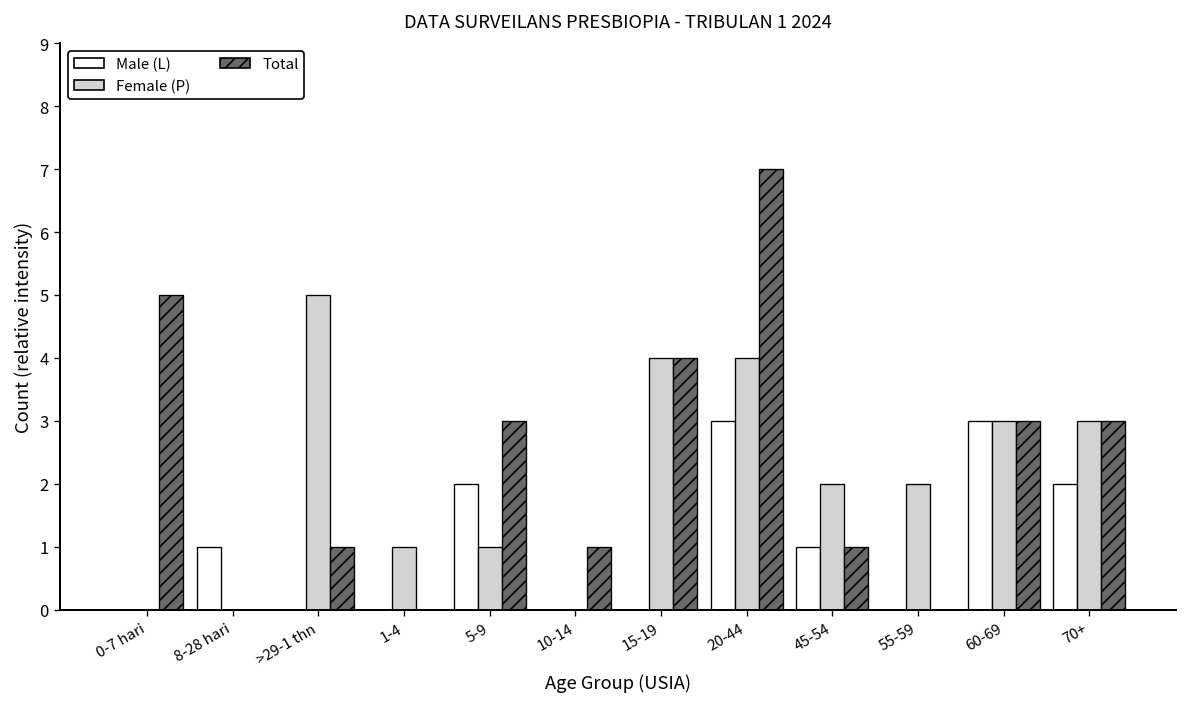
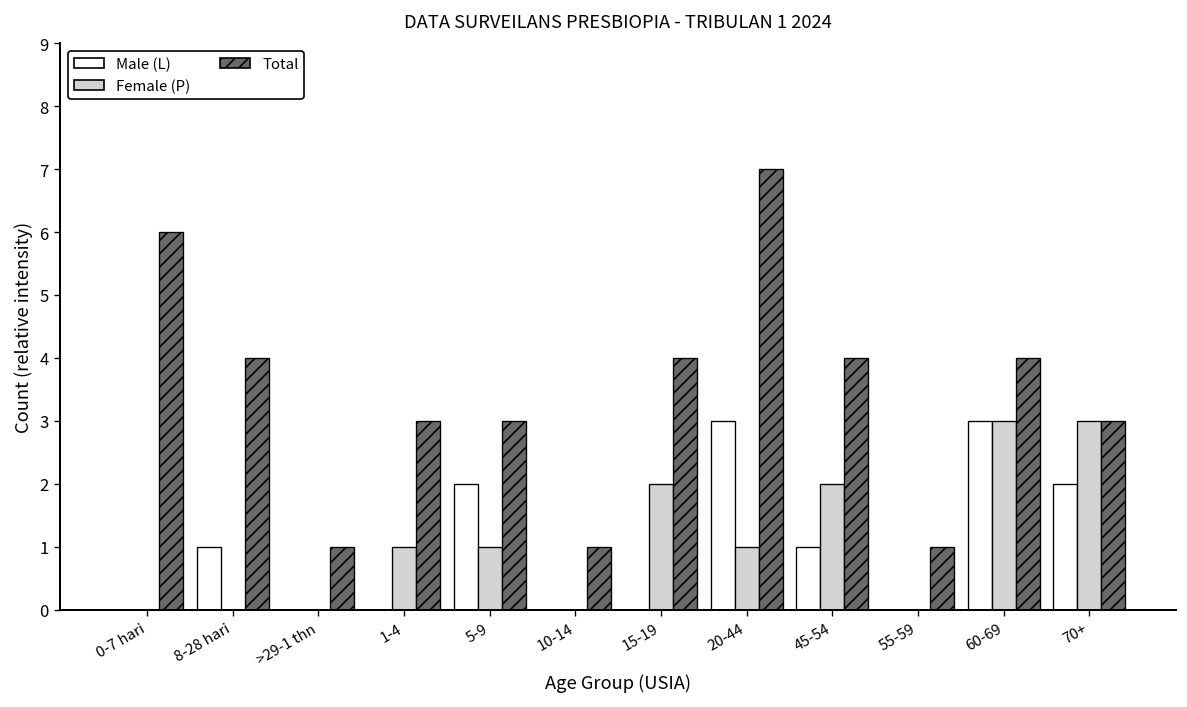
Total, 0-7 hari: 5 -> 6
Total, 8-28 hari: 0 -> 4
Female (P), >29-1 thn: 5 -> 0
Total, 1-4: 0 -> 3
Female (P), 15-19: 4 -> 2
Female (P), 20-44: 4 -> 1
Total, 45-54: 1 -> 4
Female (P), 55-59: 2 -> 0
Total, 55-59: 0 -> 1
Total, 60-69: 3 -> 4
